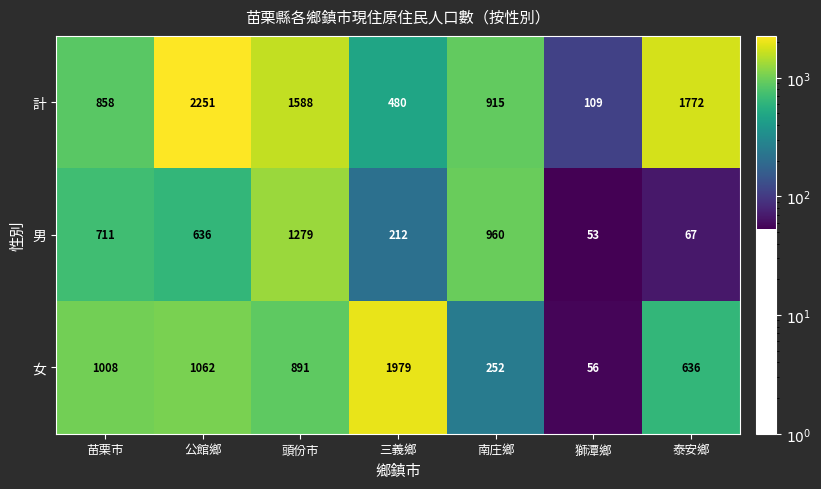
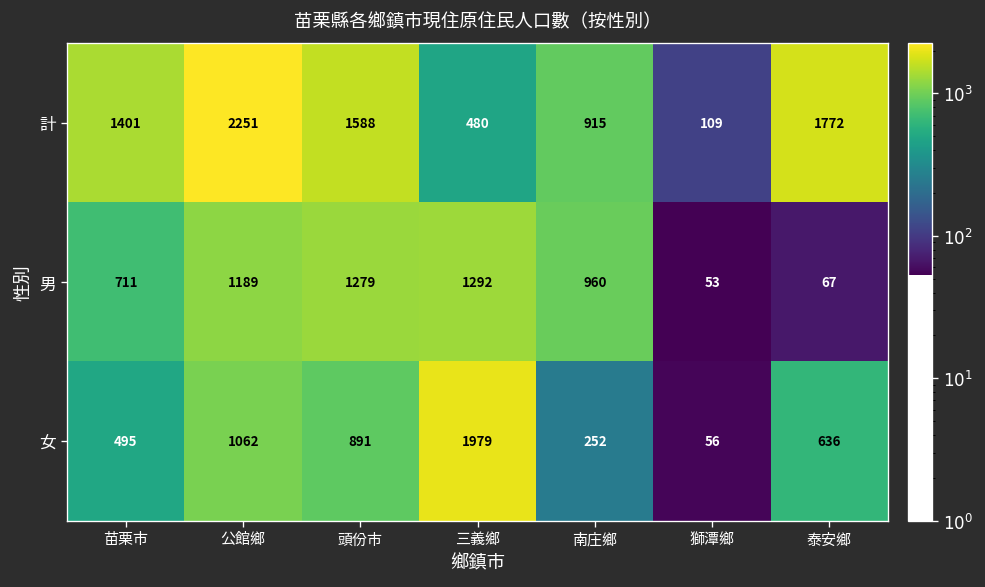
計, 苗栗市: 858 -> 1401
男, 公館鄉: 636 -> 1189
男, 三義鄉: 212 -> 1292
女, 苗栗市: 1008 -> 495
